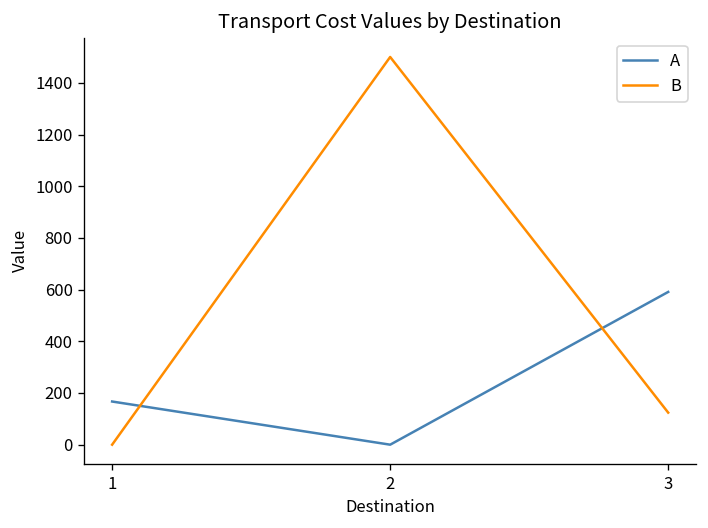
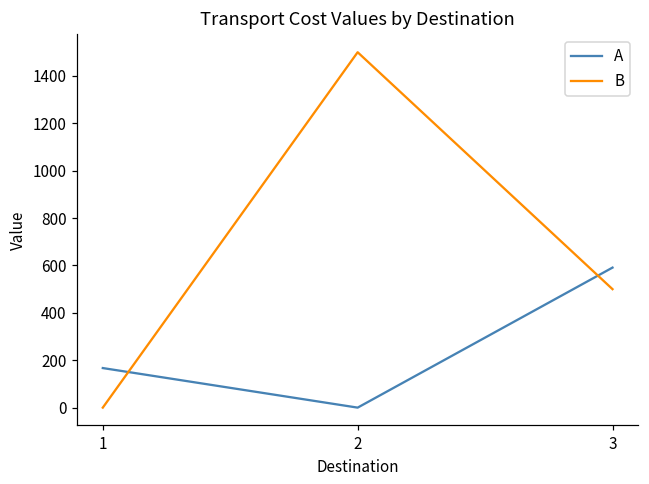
B, 3: 120 -> 500
